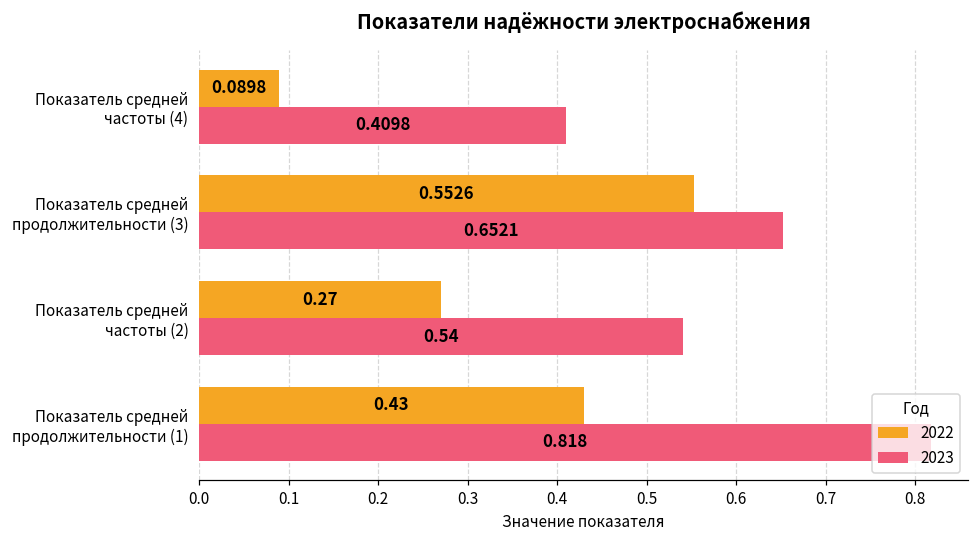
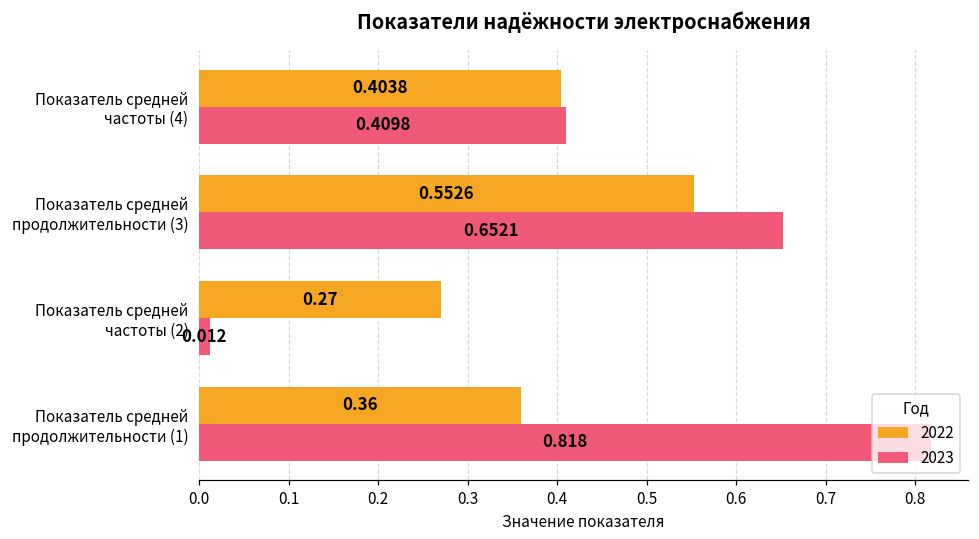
2022, Показатель средней частоты (4): 0.0898 -> 0.4038
2023, Показатель средней частоты (2): 0.54 -> 0.012
2022, Показатель средней продолжительности (1): 0.43 -> 0.36
